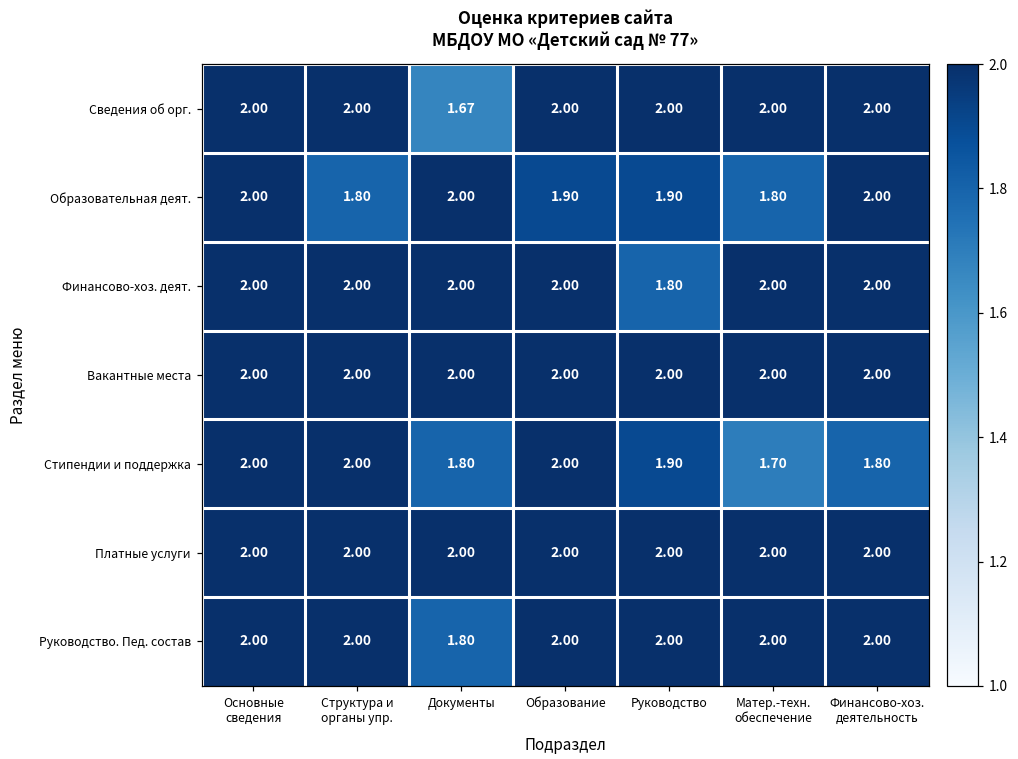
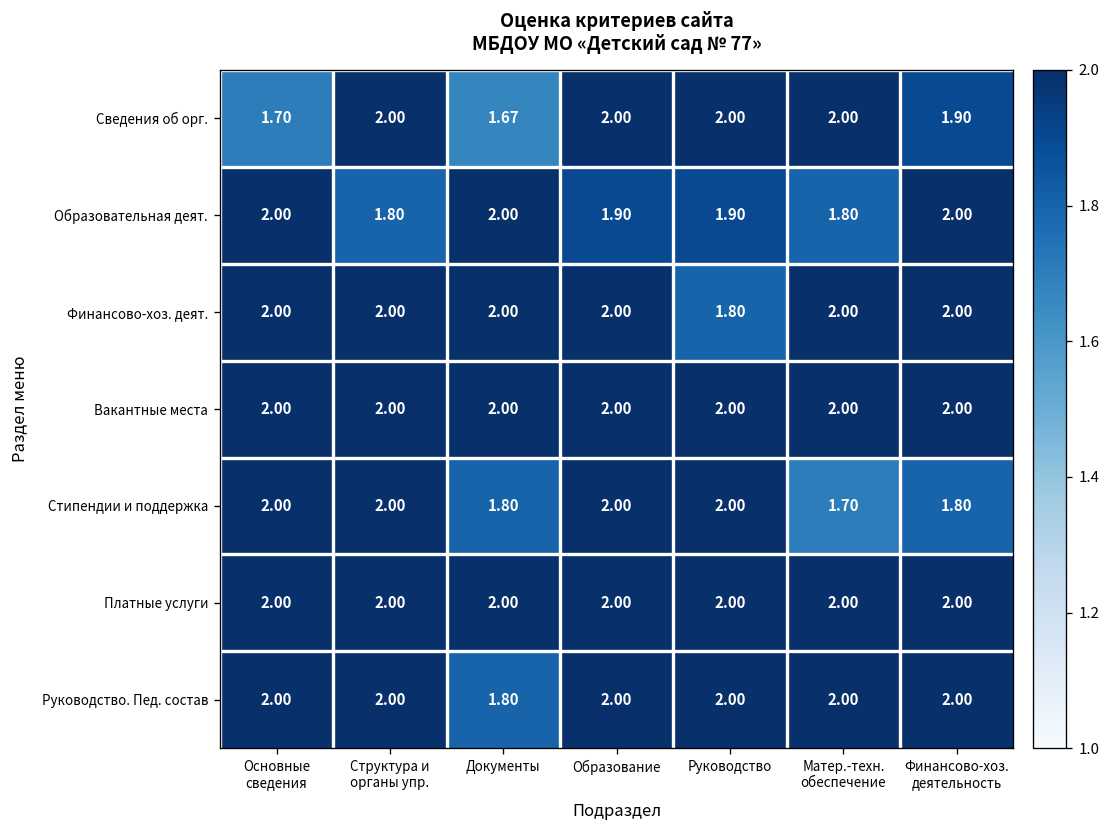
Сведения об орг., Основные сведения: 2.00 -> 1.70
Сведения об орг., Финансово-хоз. деятельность: 2.00 -> 1.90
Стипендии и поддержка, Руководство: 1.90 -> 2.00
